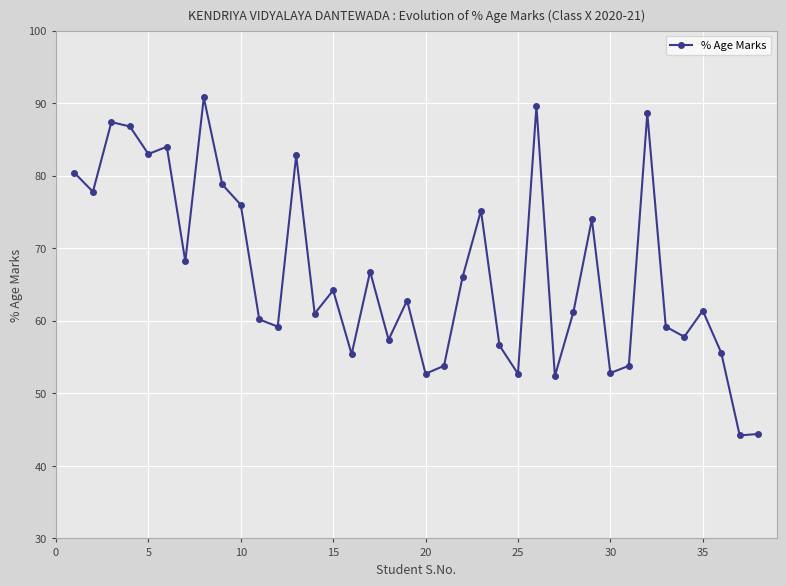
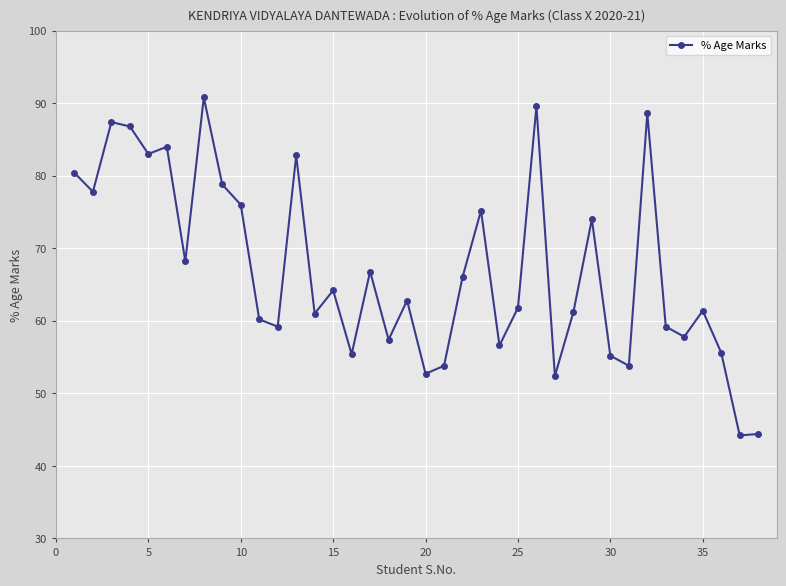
25: 53 -> 62
30: 53 -> 55
